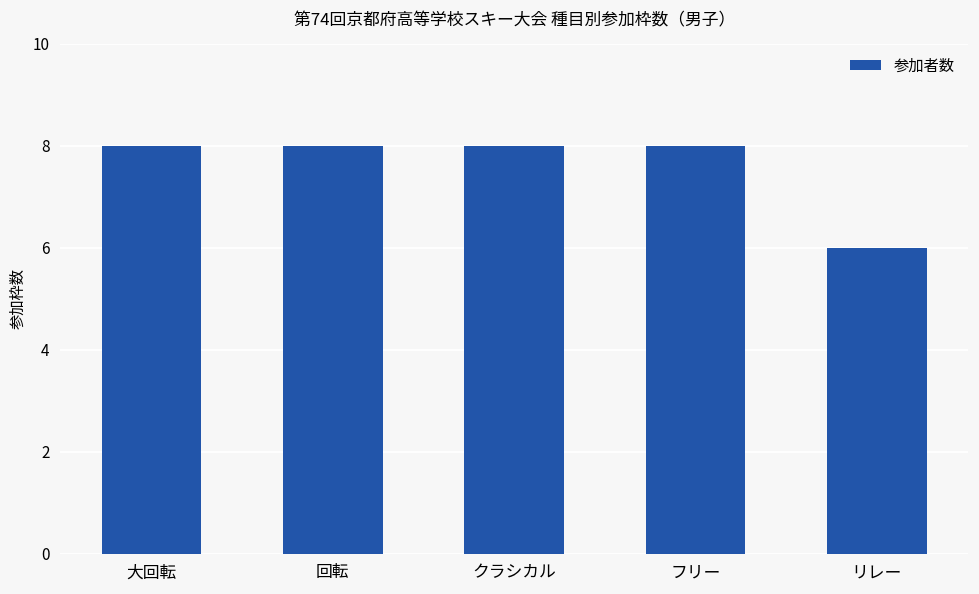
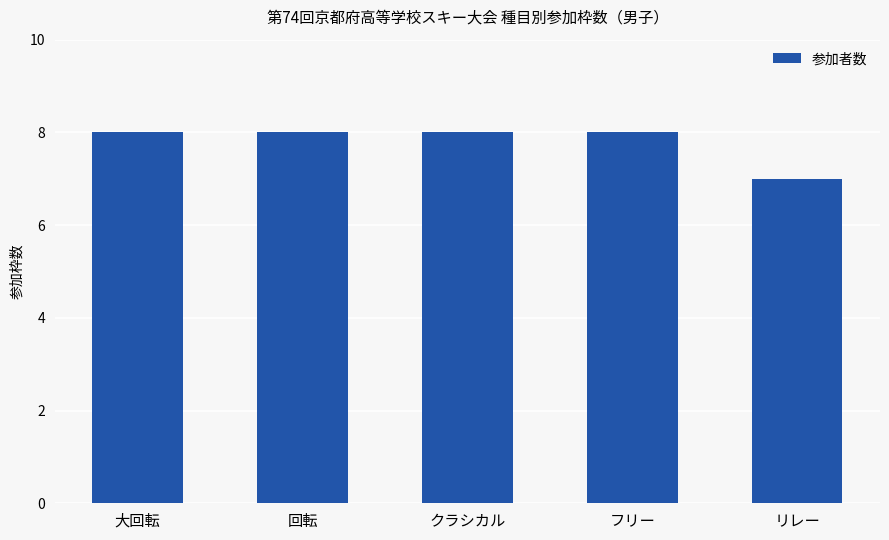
リレー: 6 -> 7
